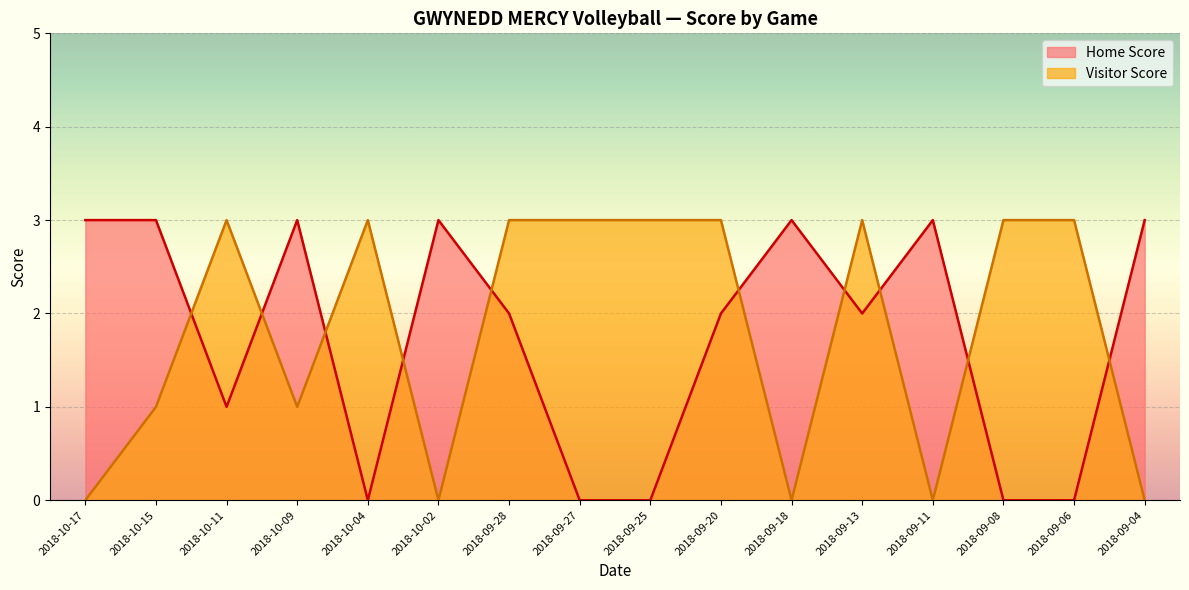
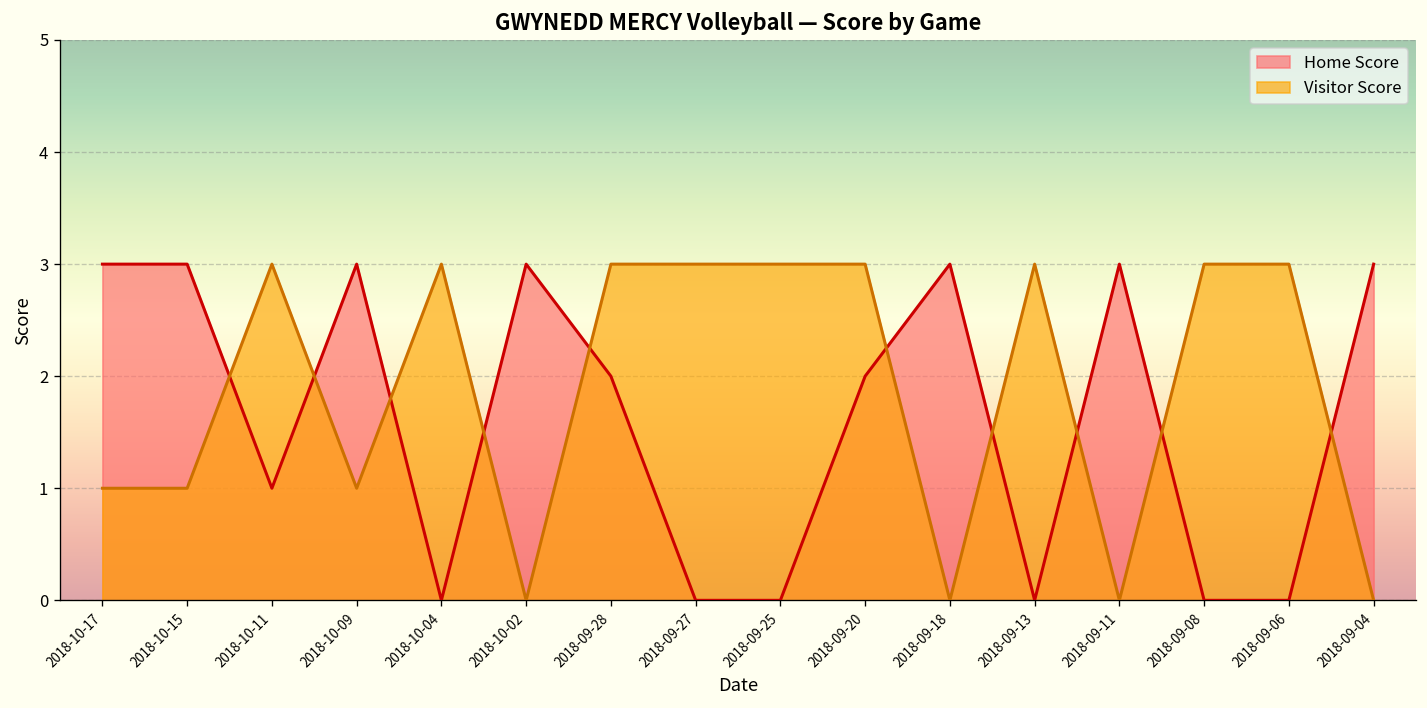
Visitor Score, 2018-10-17: 0 -> 1
Home Score, 2018-09-13: 2 -> 0
